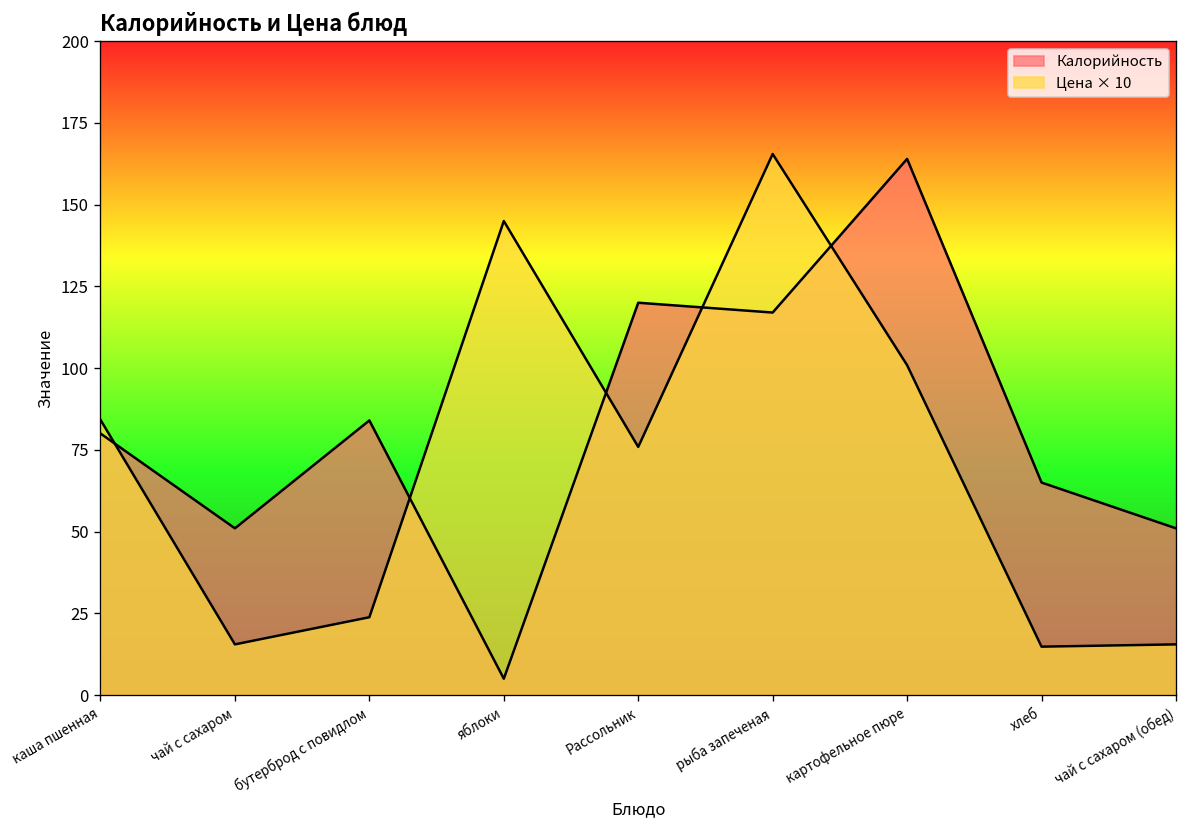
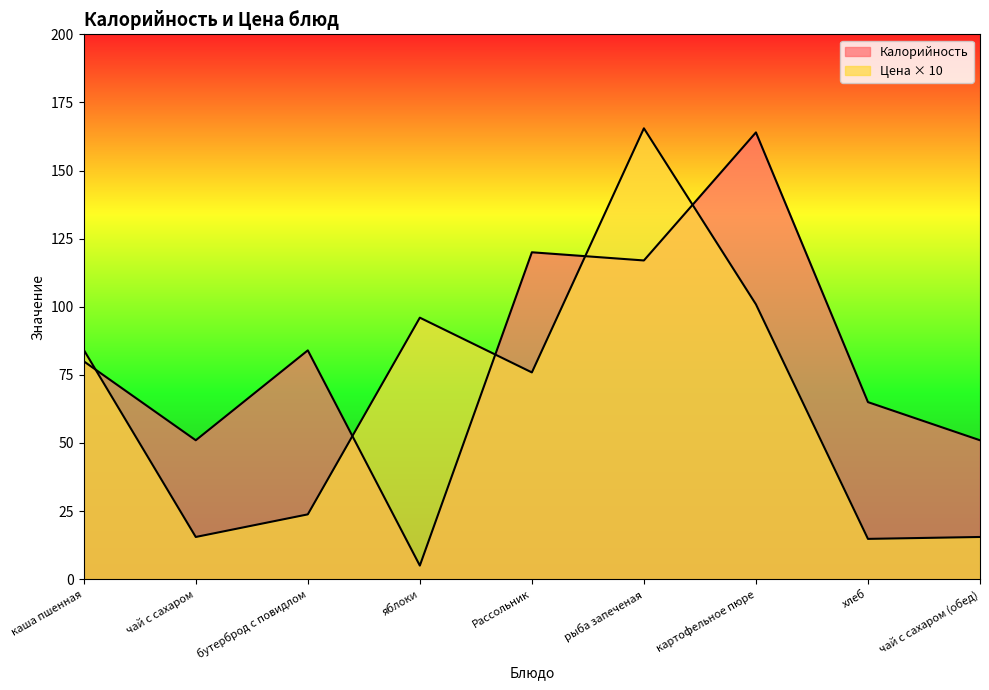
Цена × 10, яблоки: 145 -> 96
